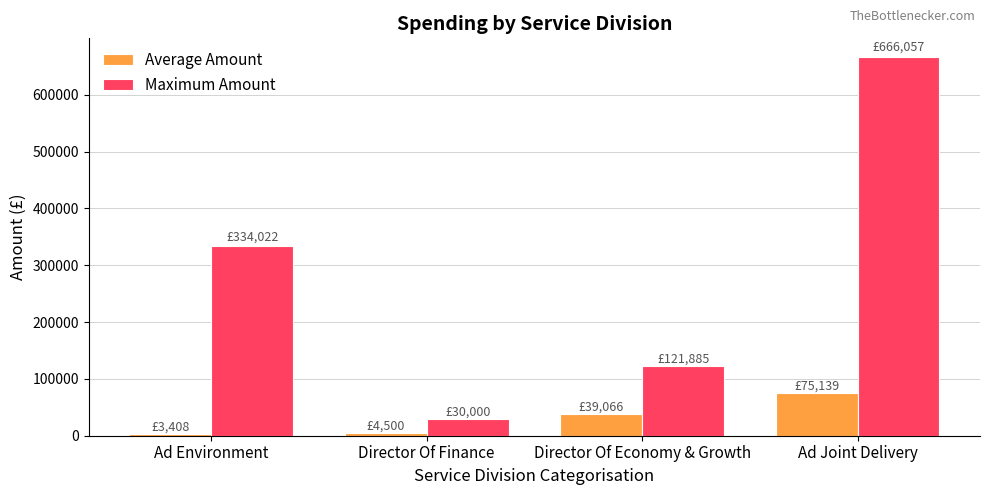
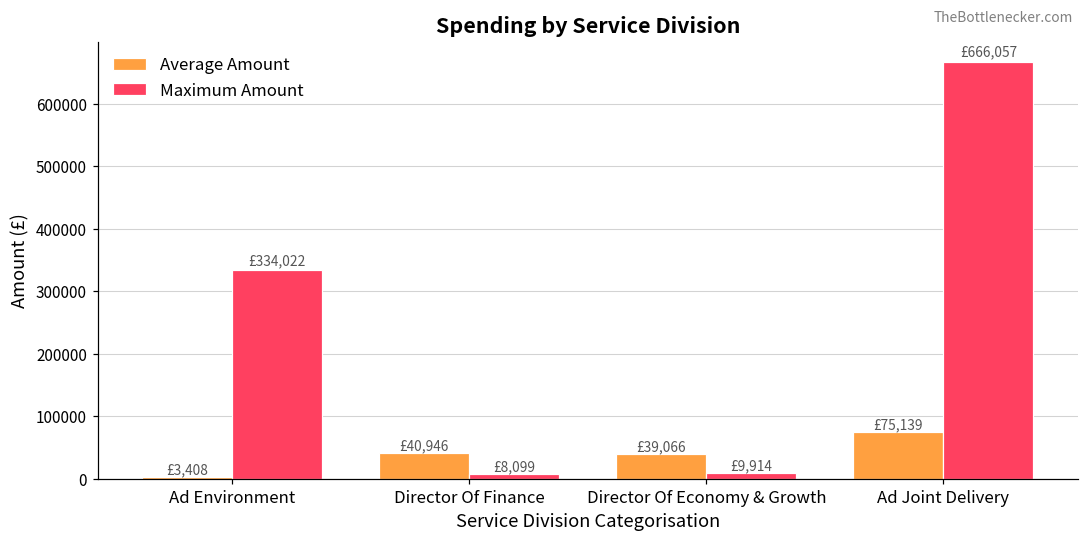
Average Amount, Director Of Finance: £4,500 -> £40,946
Maximum Amount, Director Of Finance: £30,000 -> £8,099
Maximum Amount, Director Of Economy & Growth: £121,885 -> £9,914
